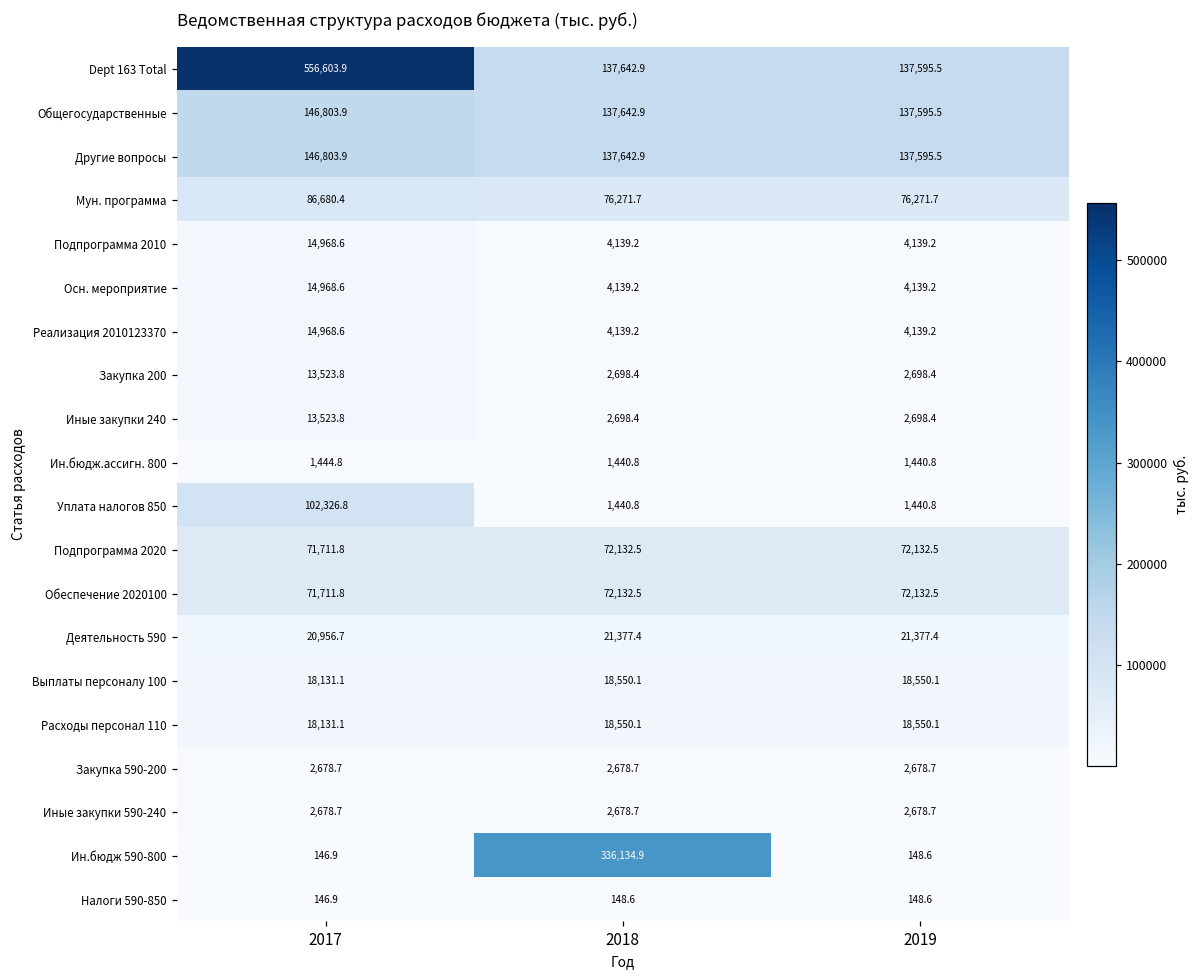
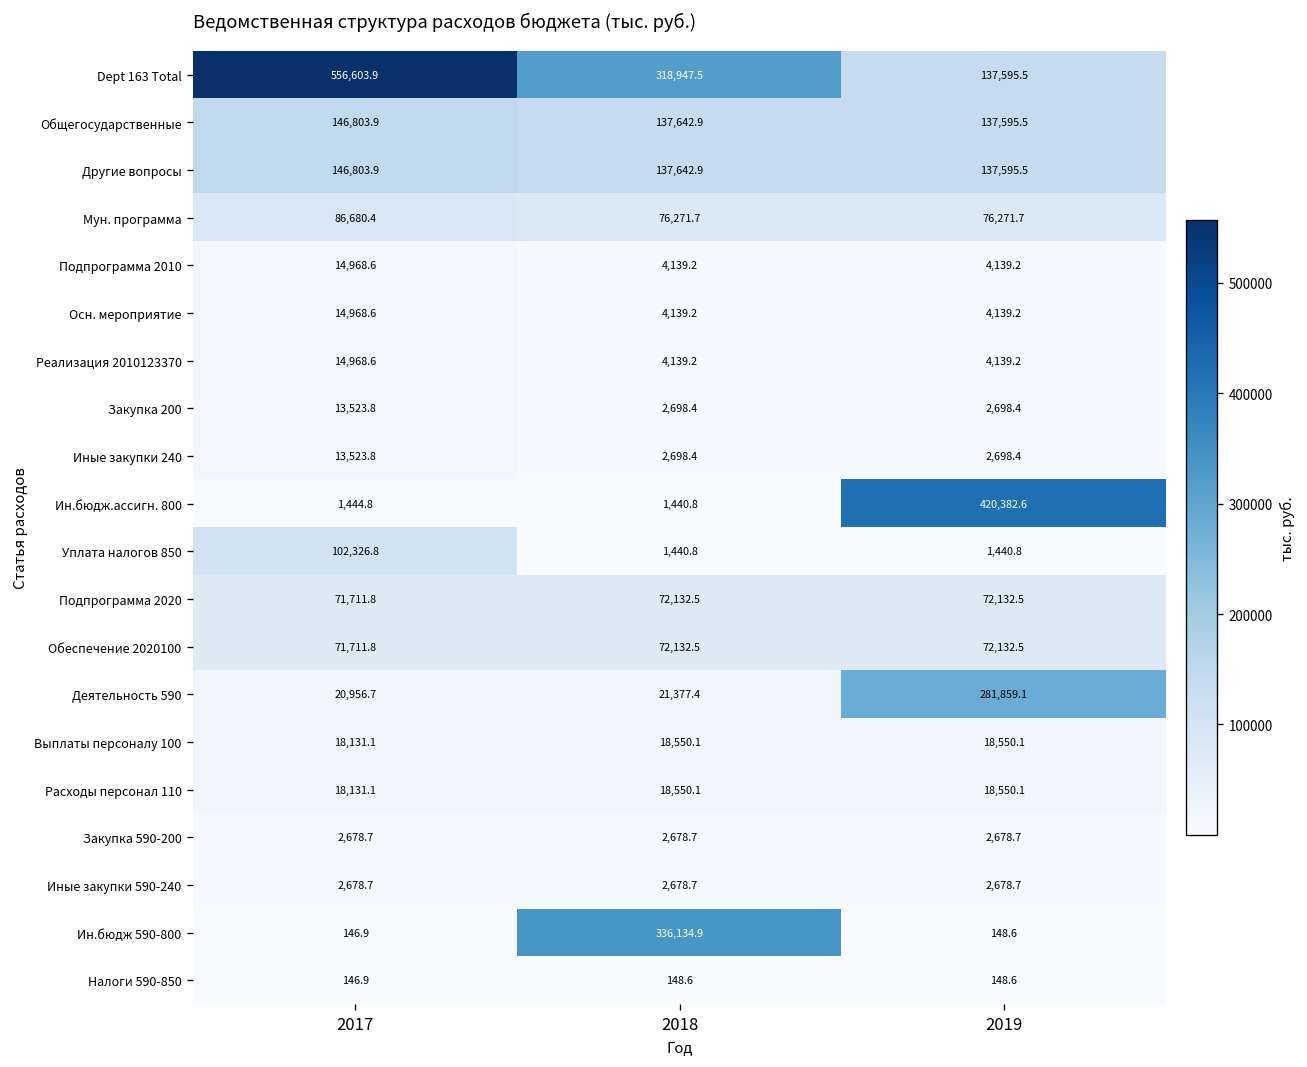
Dept 163 Total, 2018: 137,642.9 -> 318,947.5
Ин.бюдж.ассигн. 800, 2019: 1,440.8 -> 420,382.6
Деятельность 590, 2019: 21,377.4 -> 281,859.1
